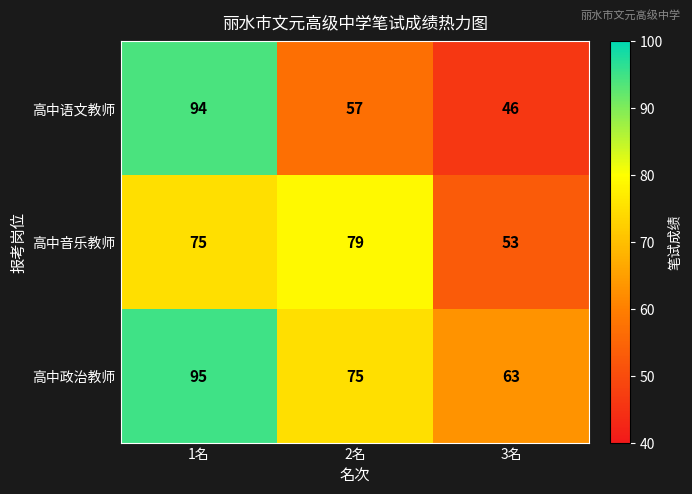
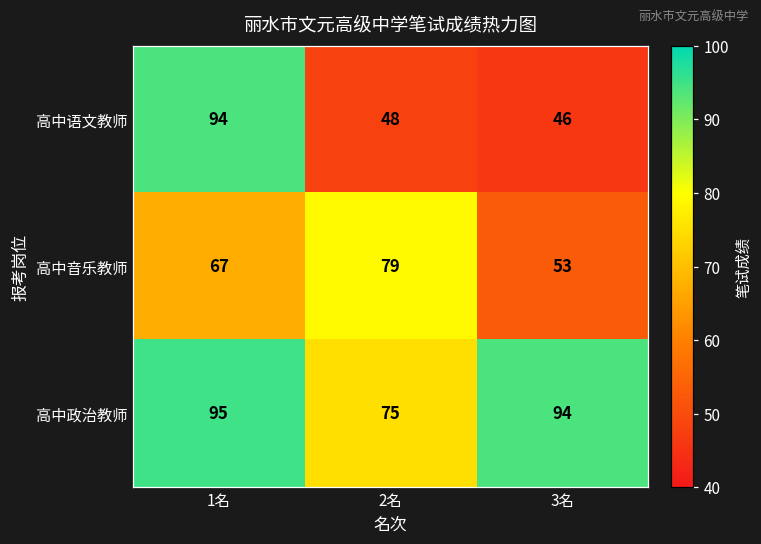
高中语文教师, 2名: 57 -> 48
高中音乐教师, 1名: 75 -> 67
高中政治教师, 3名: 63 -> 94
